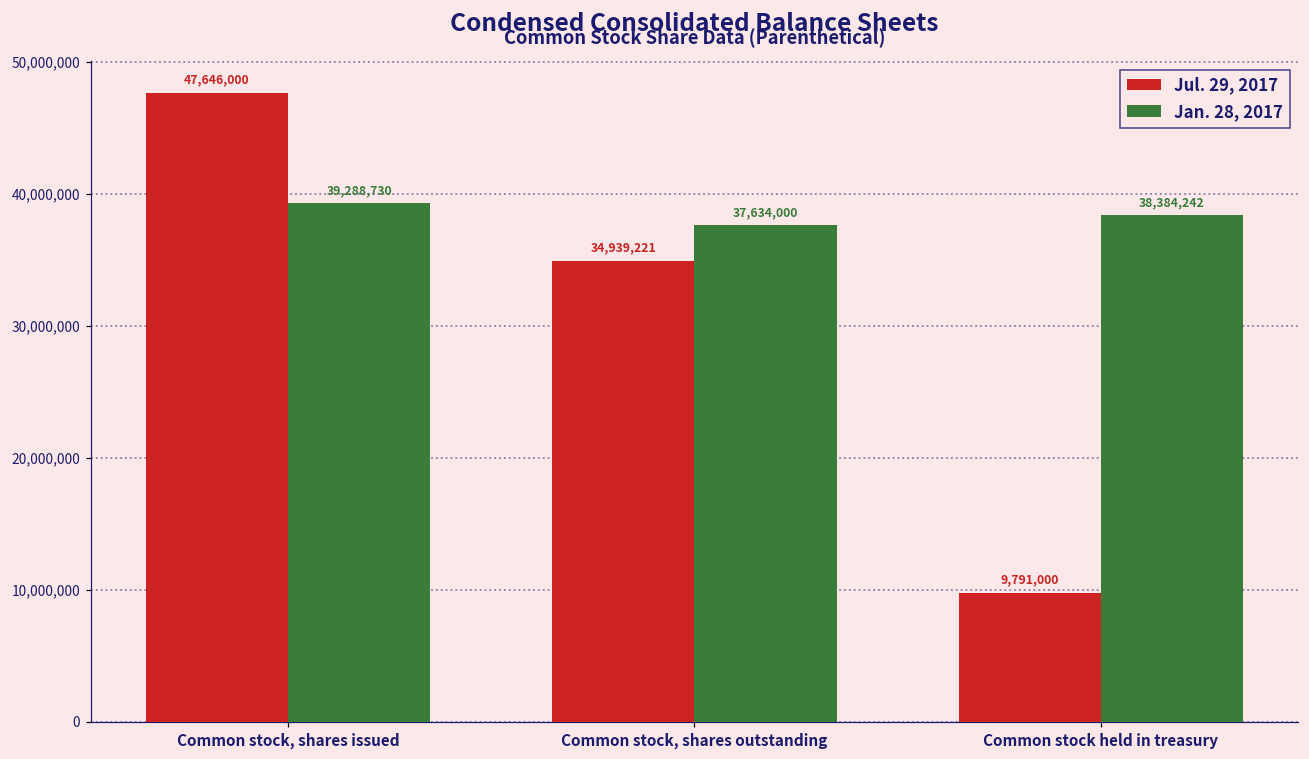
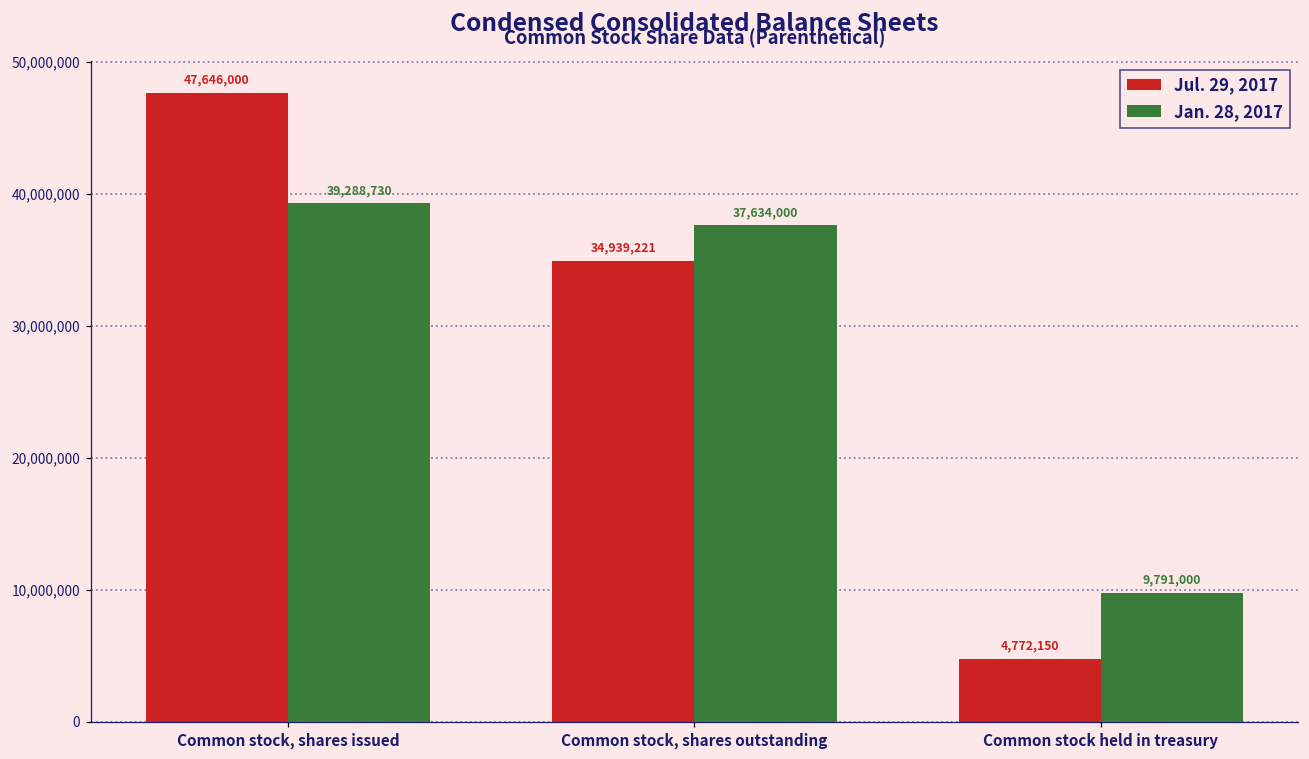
Jul. 29, 2017, Common stock held in treasury: 9,791,000 -> 4,772,150
Jan. 28, 2017, Common stock held in treasury: 38,384,242 -> 9,791,000
